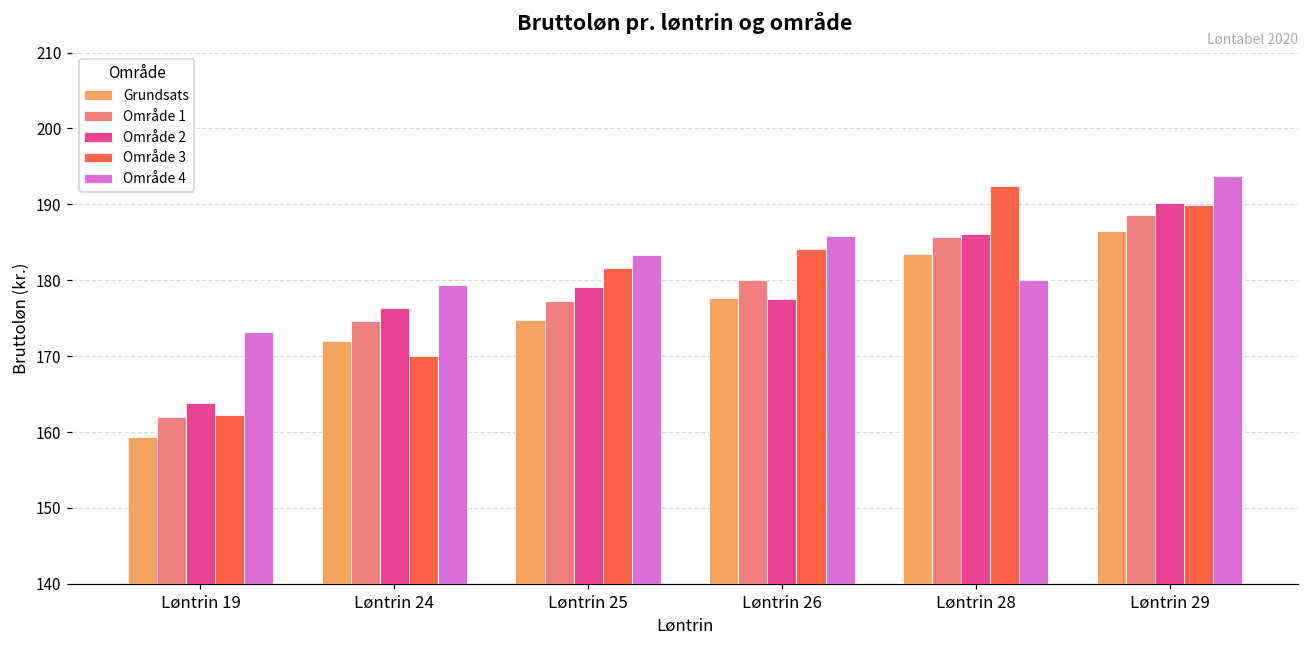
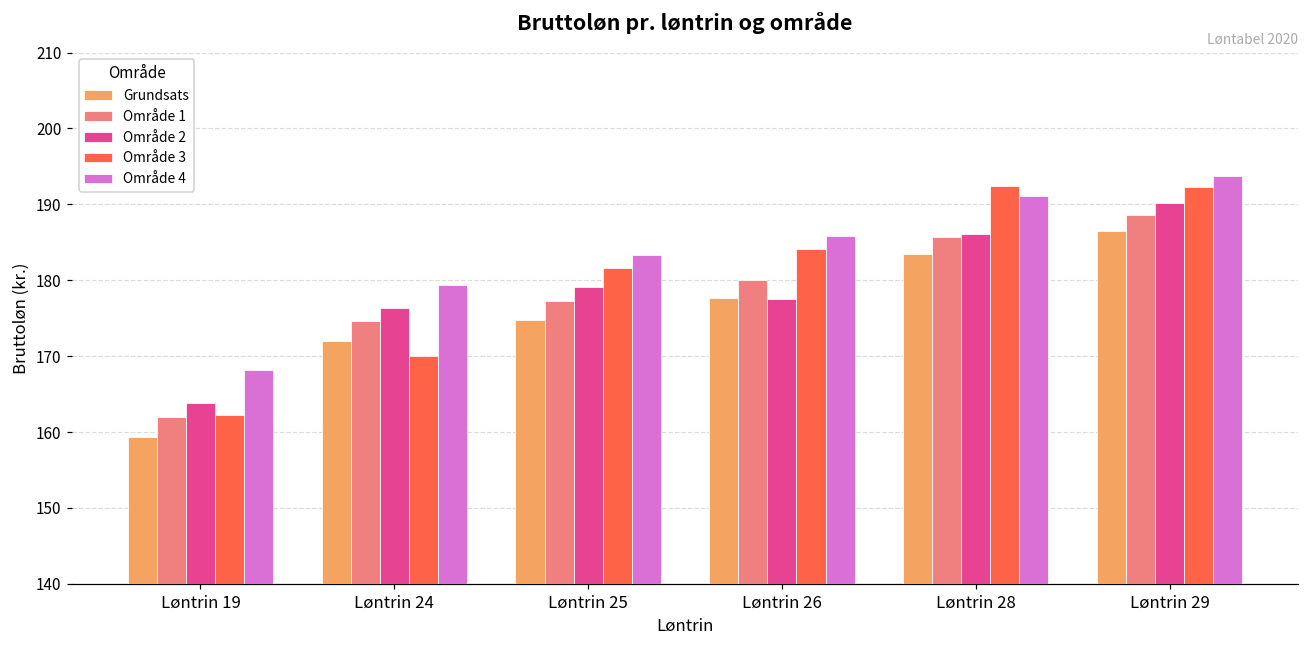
Område 4, Løntrin 19: 173 -> 168
Område 4, Løntrin 28: 180 -> 191
Område 3, Løntrin 29: 190 -> 192
